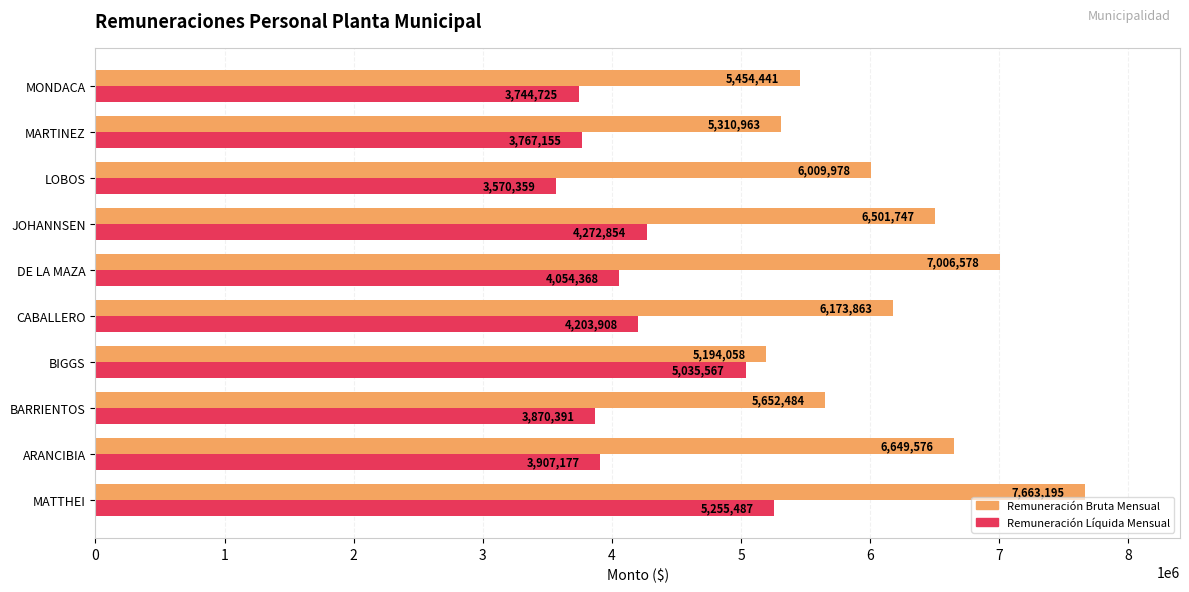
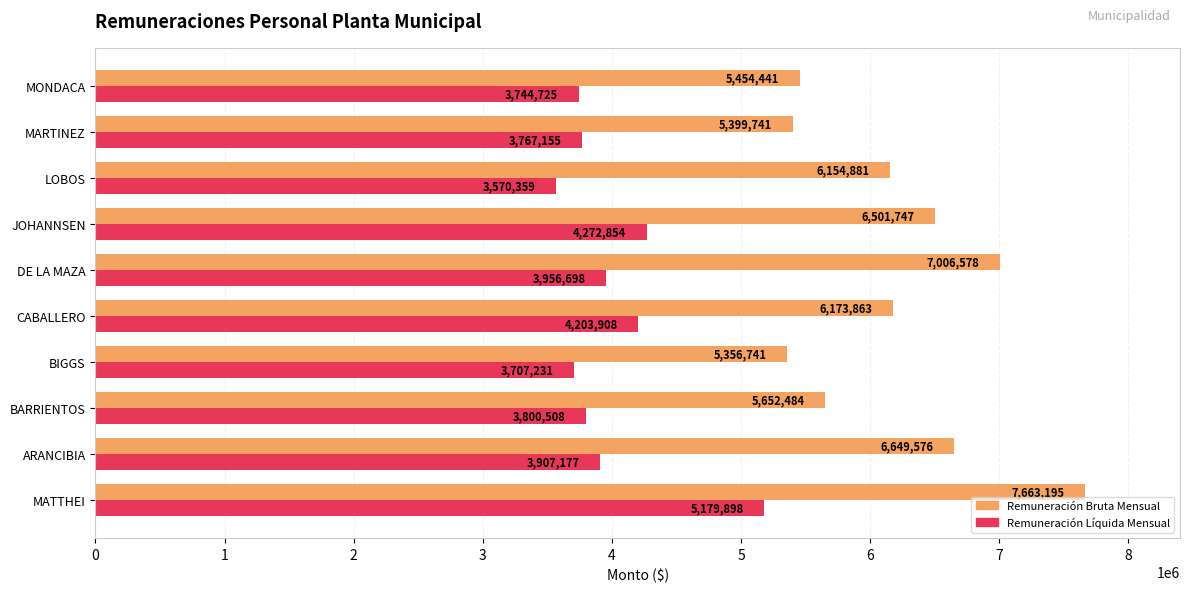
Remuneración Bruta Mensual, MARTINEZ: 5,310,963 -> 5,399,741
Remuneración Bruta Mensual, LOBOS: 6,009,978 -> 6,154,881
Remuneración Líquida Mensual, DE LA MAZA: 4,054,368 -> 3,956,698
Remuneración Bruta Mensual, BIGGS: 5,194,058 -> 5,356,741
Remuneración Líquida Mensual, BIGGS: 5,035,567 -> 3,707,231
Remuneración Líquida Mensual, BARRIENTOS: 3,870,391 -> 3,800,508
Remuneración Líquida Mensual, MATTHEI: 5,255,487 -> 5,179,898
